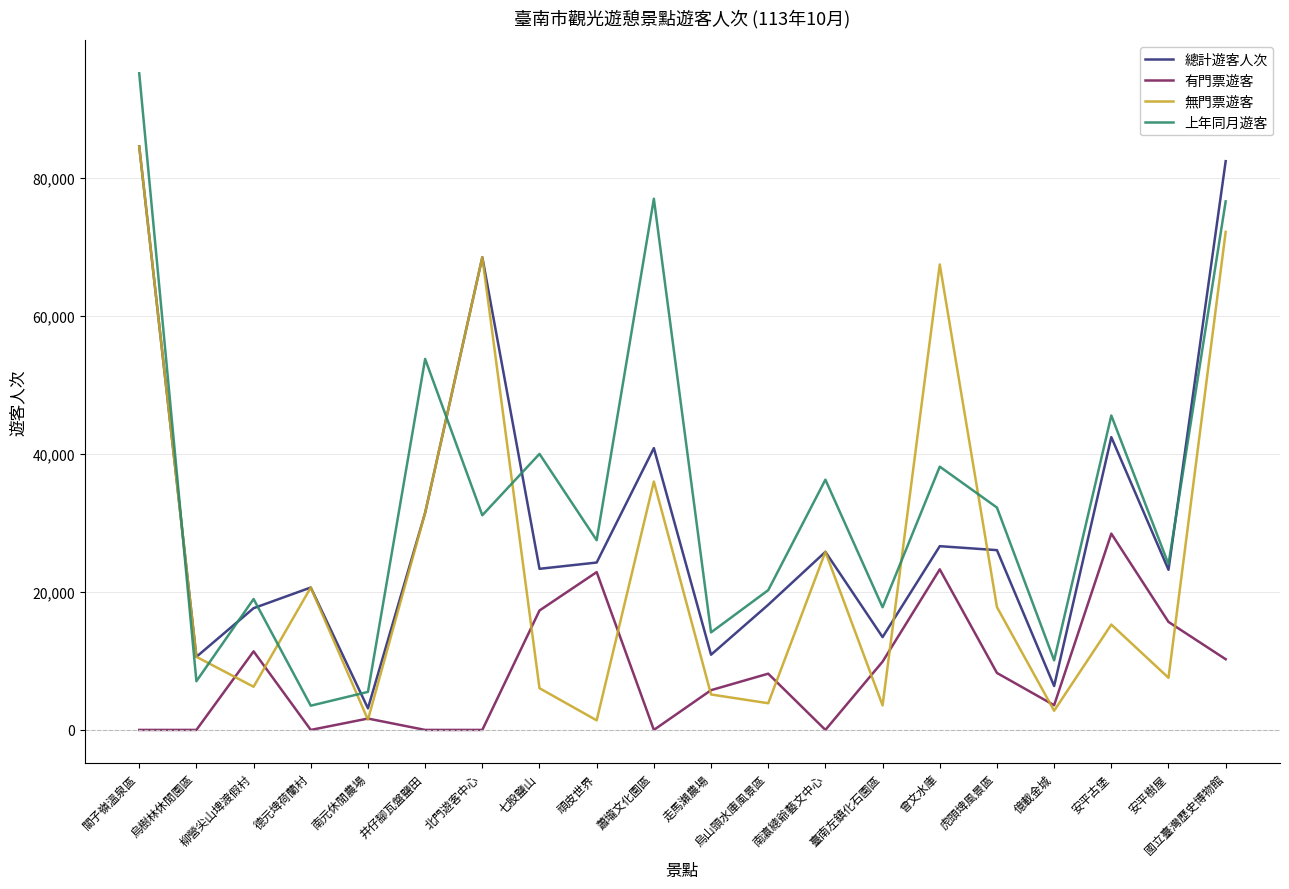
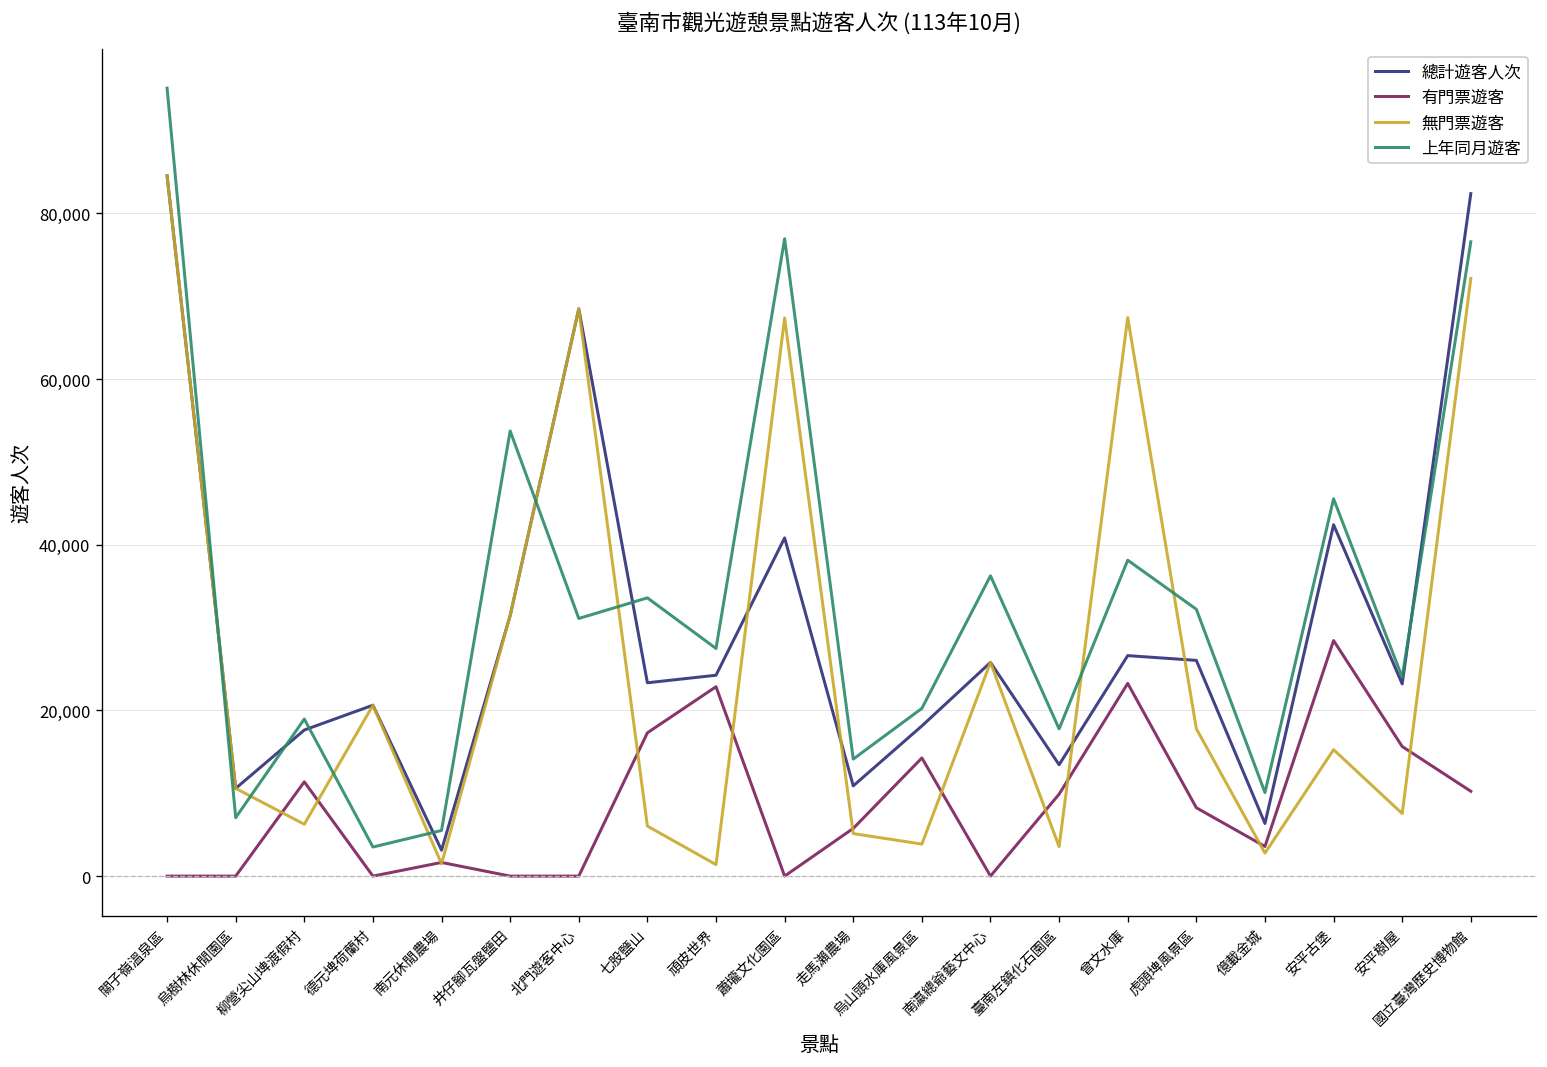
上年同月遊客, 七股鹽山: 40,000 -> 34,000
無門票遊客, 蕭壠文化園區: 36,000 -> 67,000
有門票遊客, 烏山頭水庫風景區: 8,000 -> 14,000
